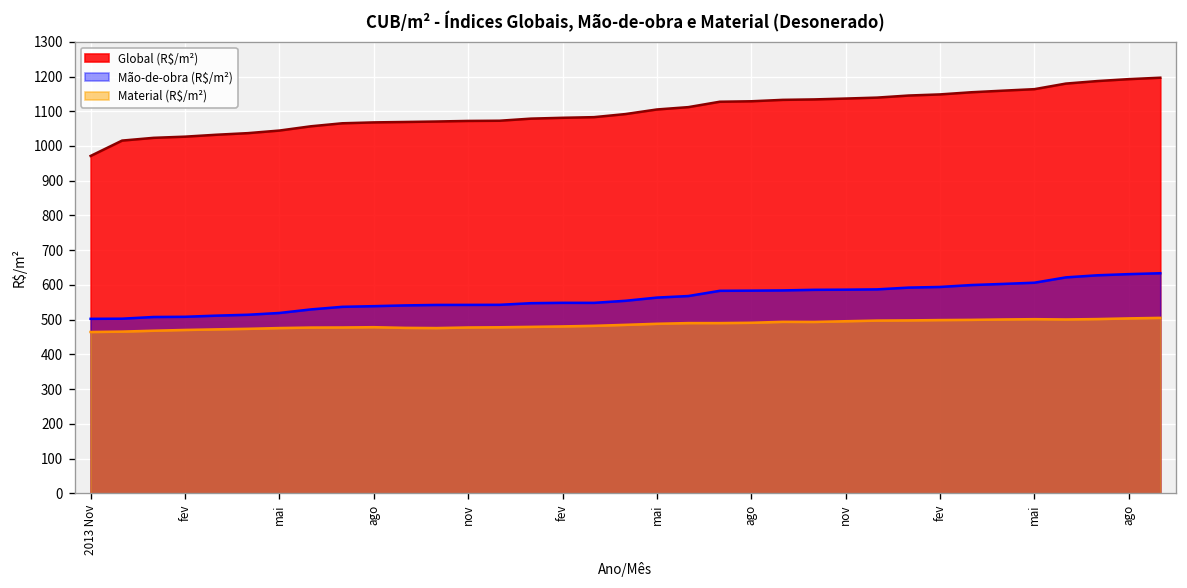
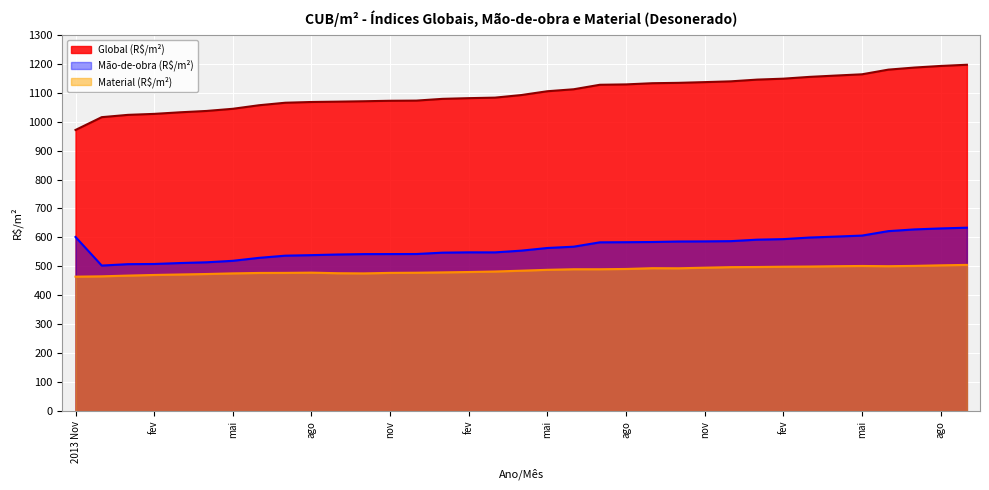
Mão-de-obra (R$/m²), 2013 Nov: 500 -> 600
